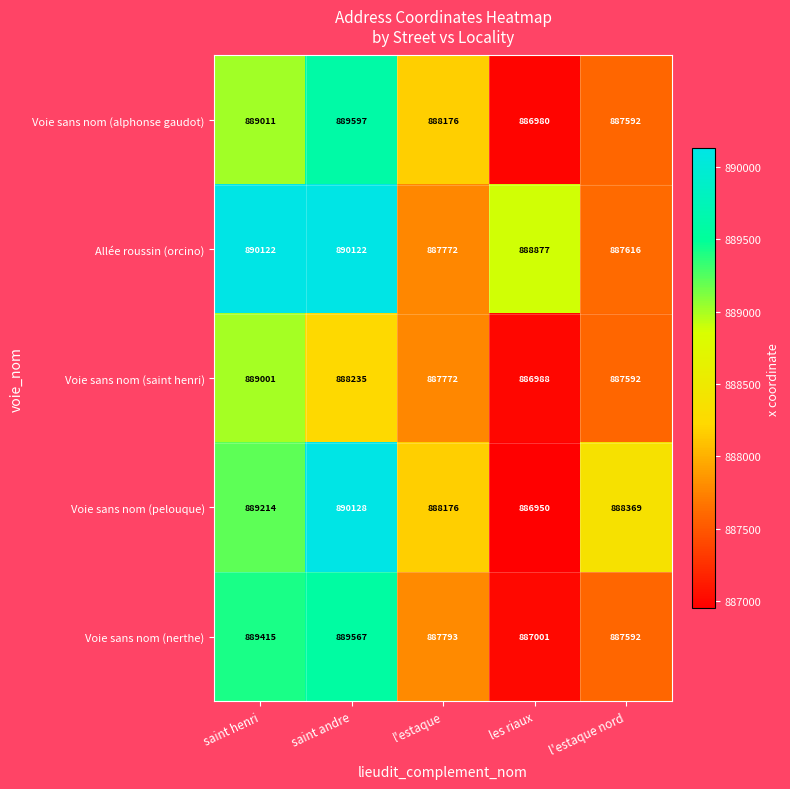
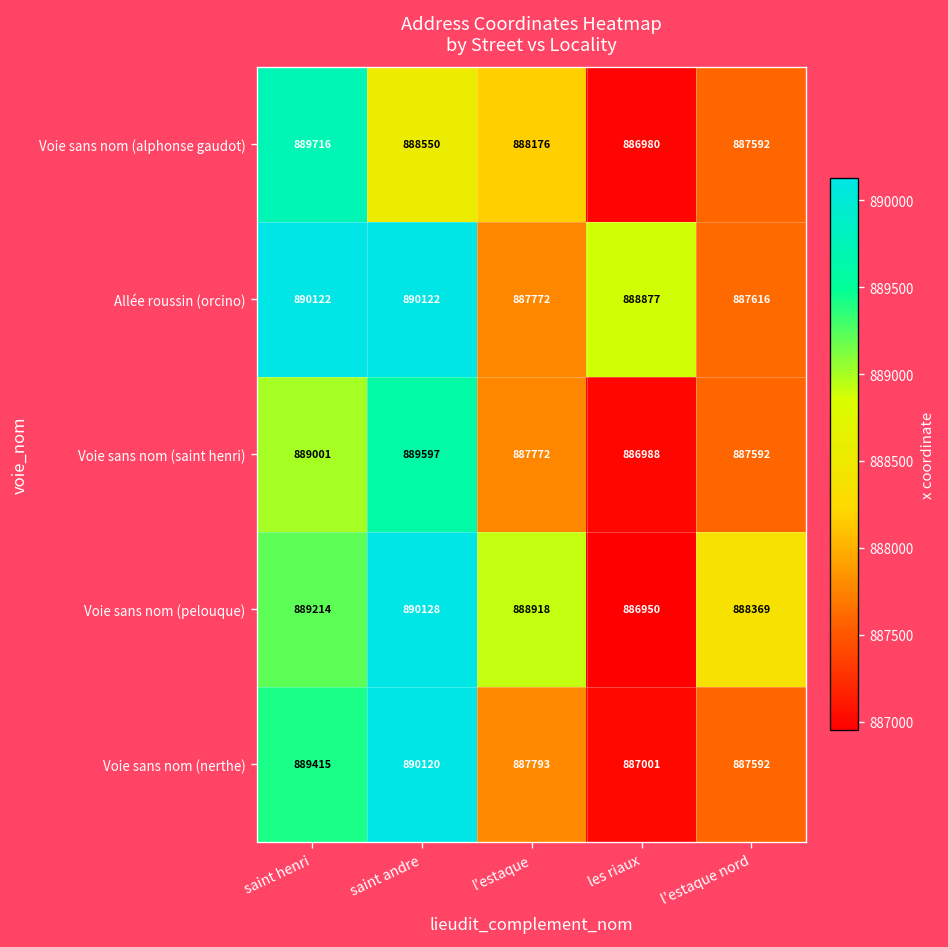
Voie sans nom (alphonse gaudot), saint henri: 889011 -> 889716
Voie sans nom (alphonse gaudot), saint andre: 889597 -> 888550
Voie sans nom (saint henri), saint andre: 888235 -> 889597
Voie sans nom (pelouque), l'estaque: 888176 -> 888918
Voie sans nom (nerthe), saint andre: 889567 -> 890120
